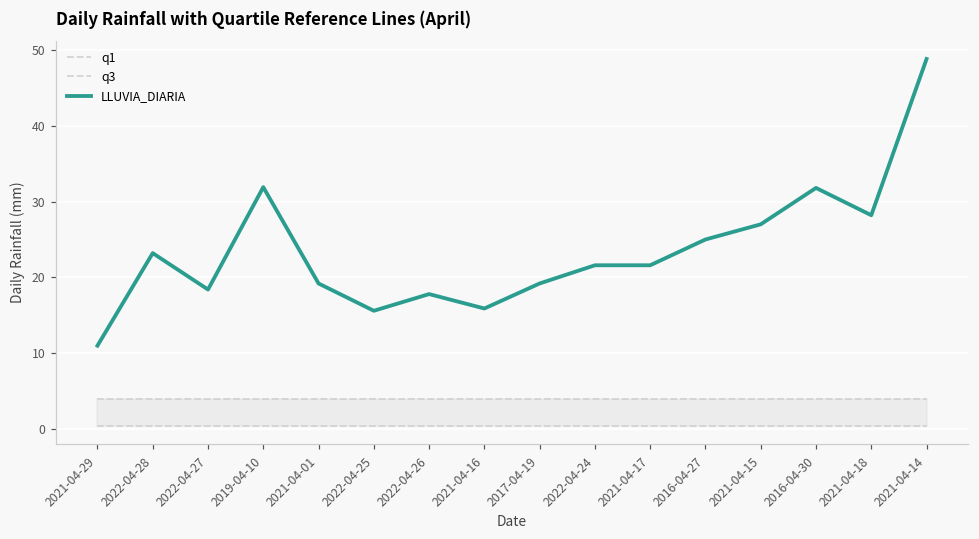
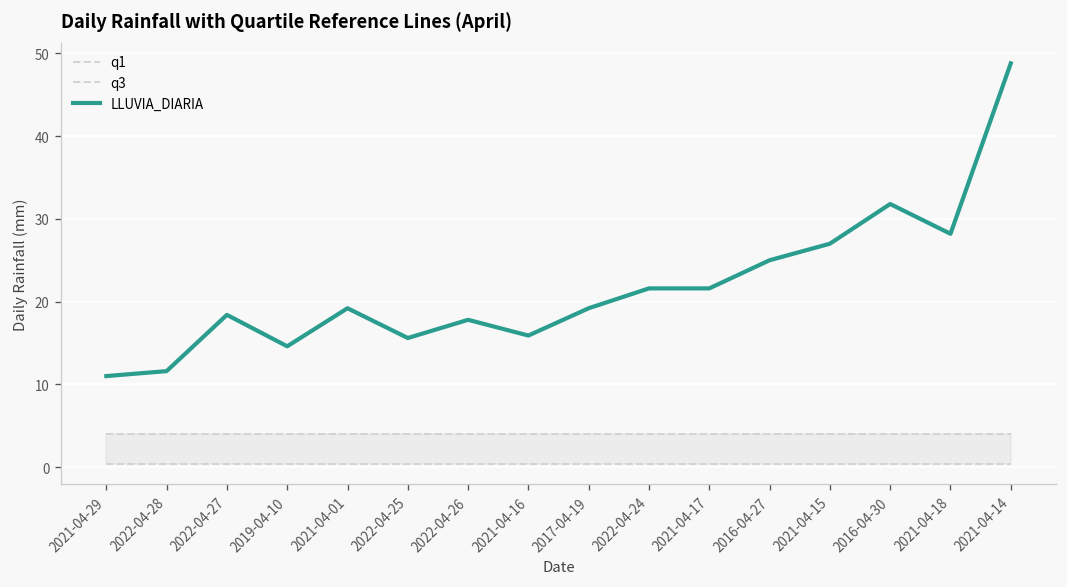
LLUVIA_DIARIA, 2022-04-28: 23 -> 12
LLUVIA_DIARIA, 2019-04-10: 32 -> 15
